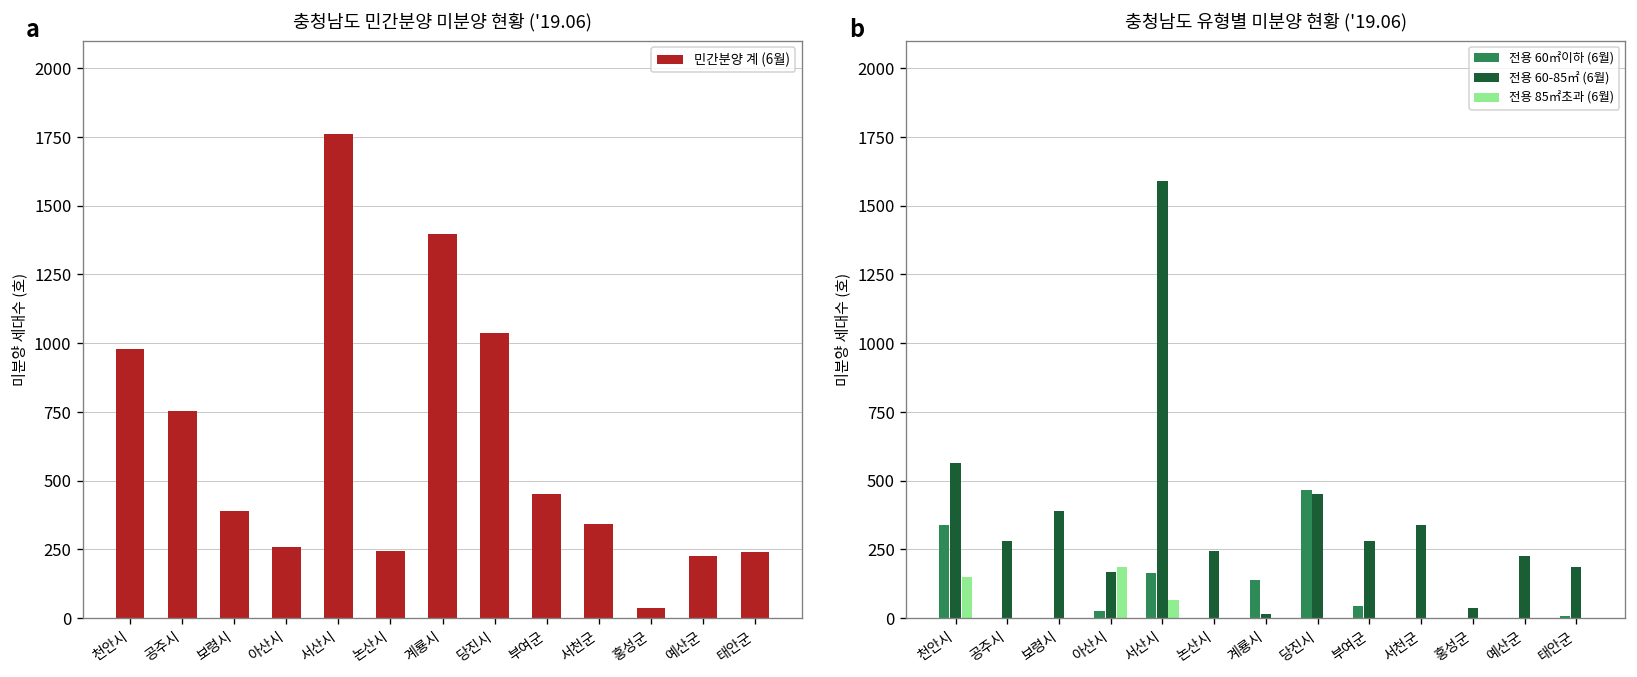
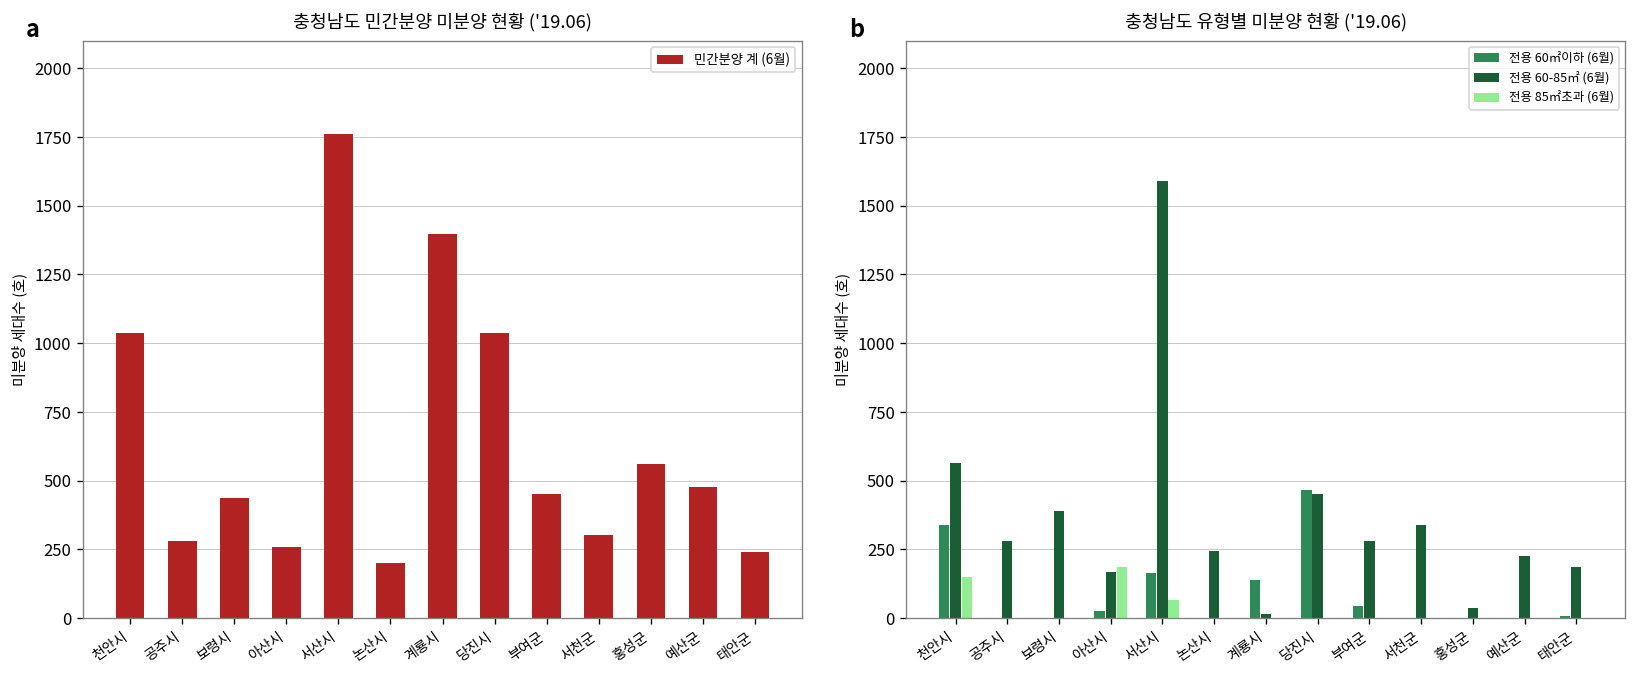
충청남도 민간분양 미분양 현황 ('19.06), 천안시: 980 -> 1040
충청남도 민간분양 미분양 현황 ('19.06), 공주시: 750 -> 280
충청남도 민간분양 미분양 현황 ('19.06), 보령시: 390 -> 440
충청남도 민간분양 미분양 현황 ('19.06), 논산시: 240 -> 200
충청남도 민간분양 미분양 현황 ('19.06), 서천군: 340 -> 300
충청남도 민간분양 미분양 현황 ('19.06), 홍성군: 40 -> 560
충청남도 민간분양 미분양 현황 ('19.06), 예산군: 220 -> 480
